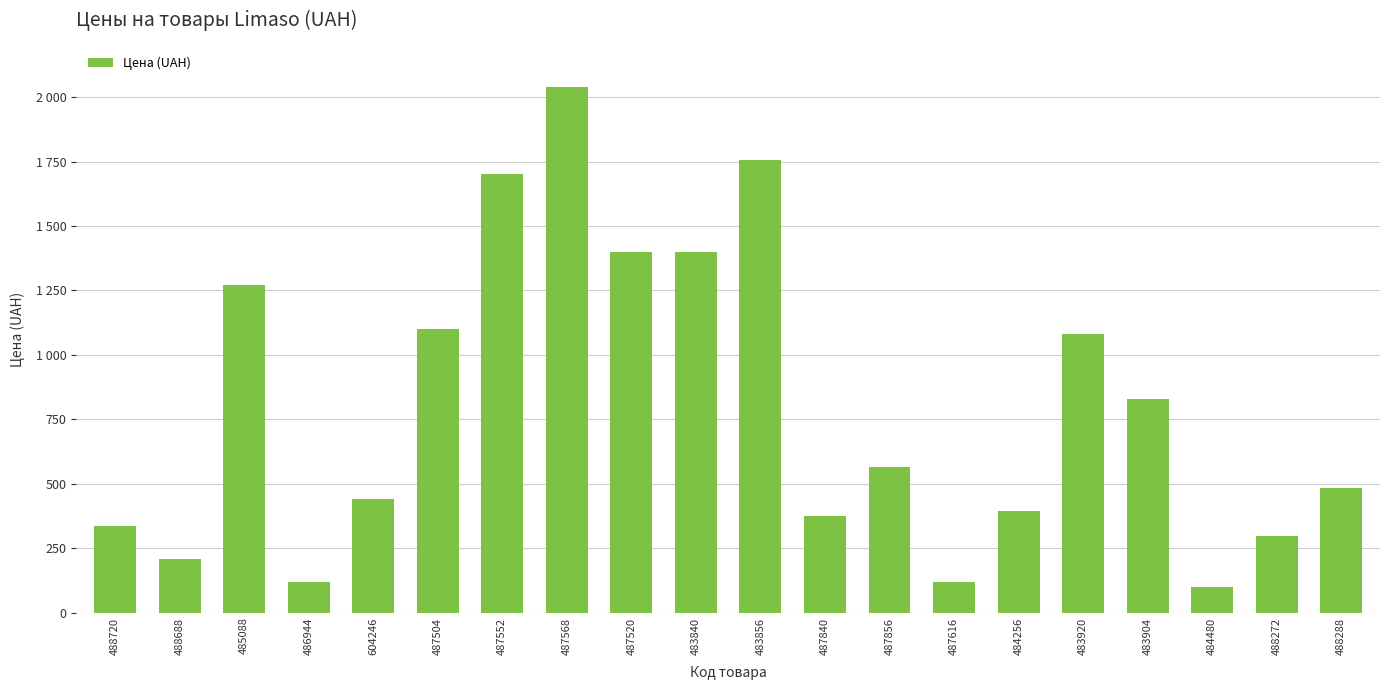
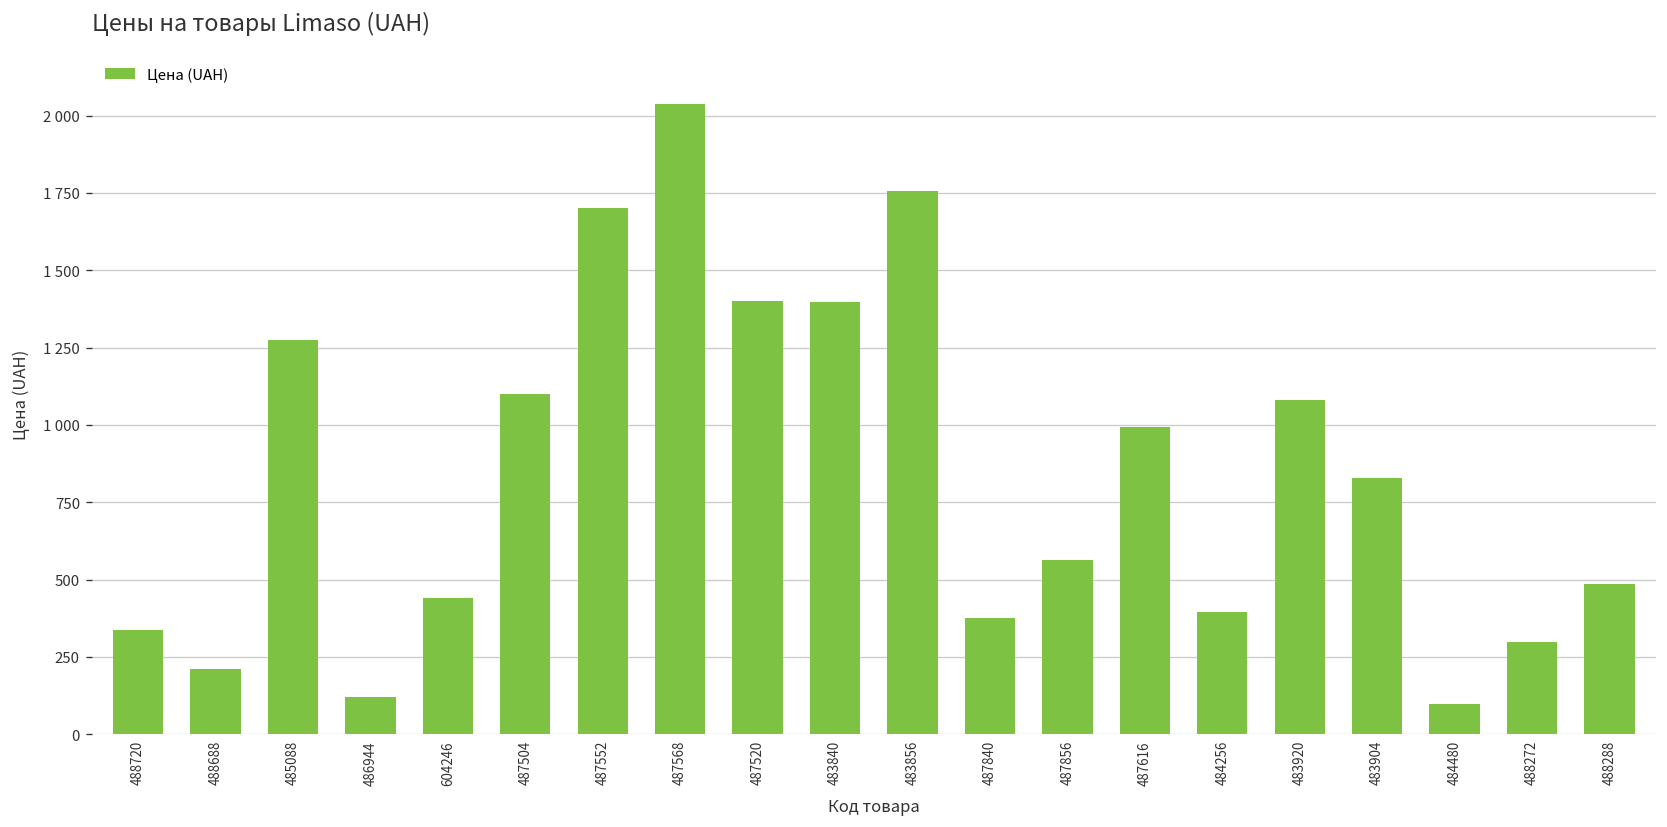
487616: 120 -> 990
